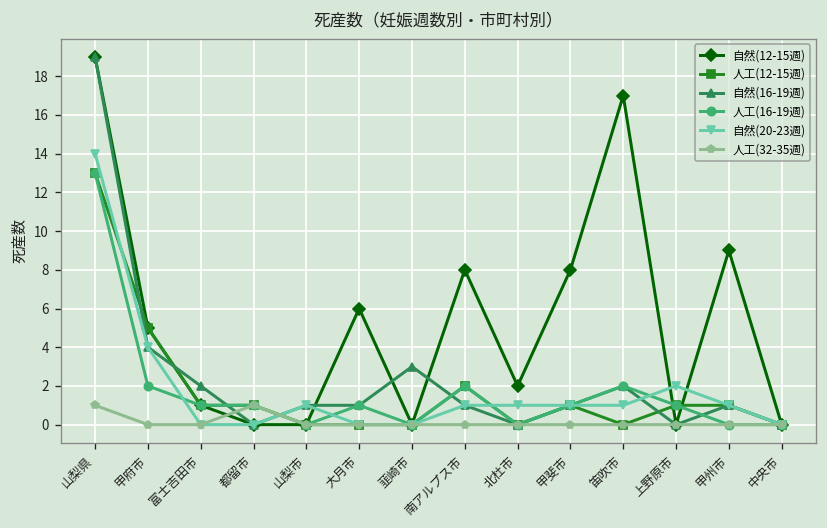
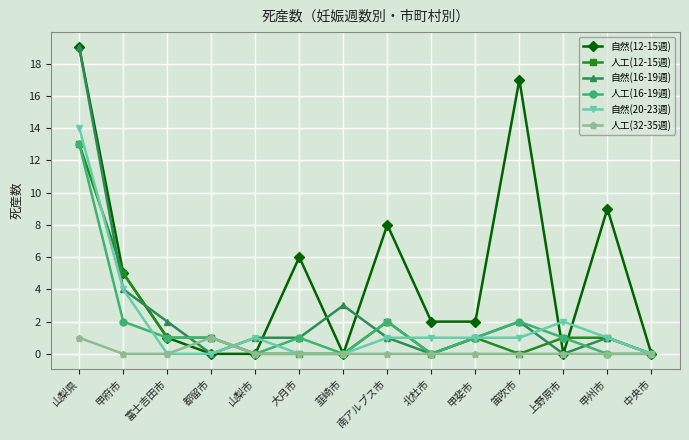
自然(12-15週), 甲斐市: 8 -> 2
